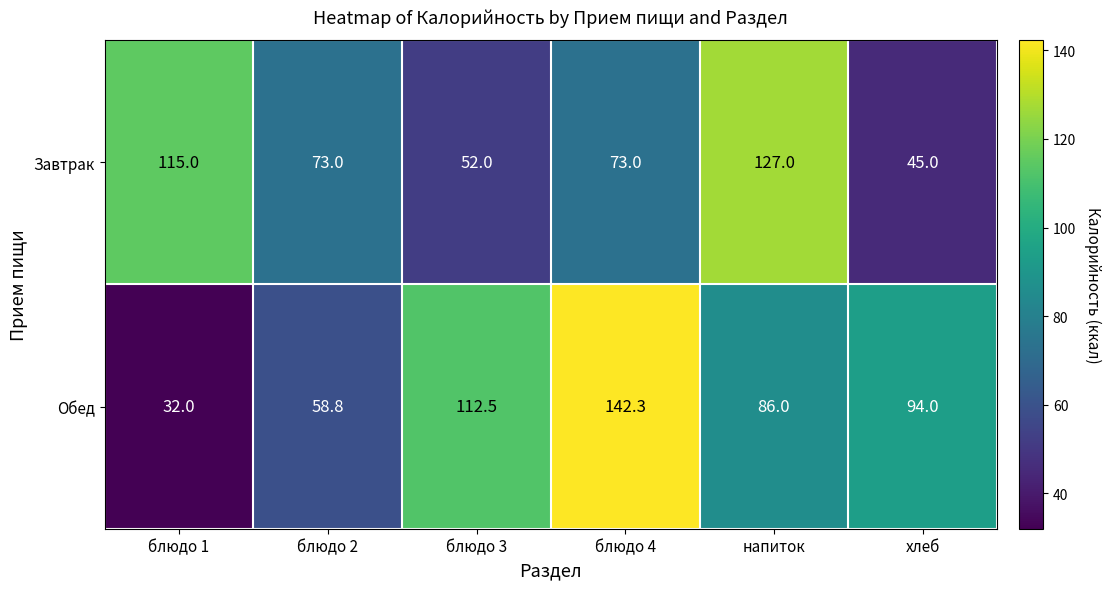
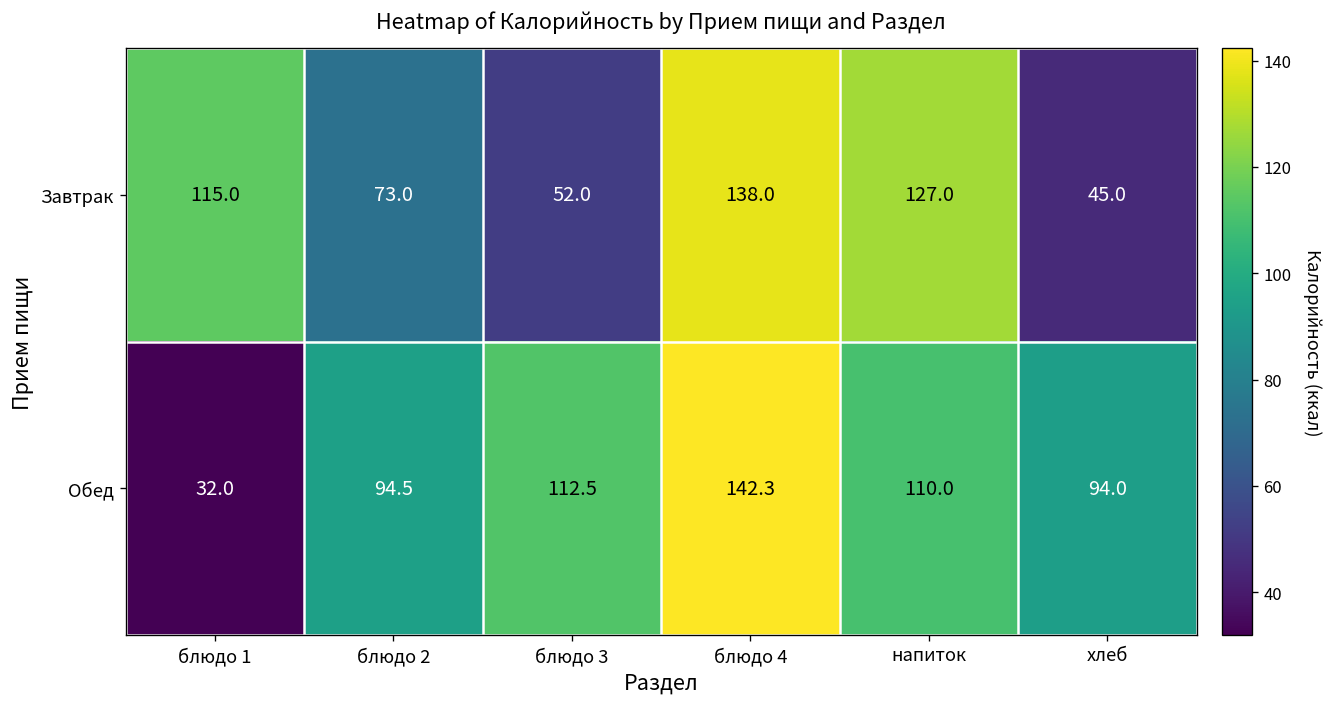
Завтрак, блюдо 4: 73.0 -> 138.0
Обед, блюдо 2: 58.8 -> 94.5
Обед, напиток: 86.0 -> 110.0
